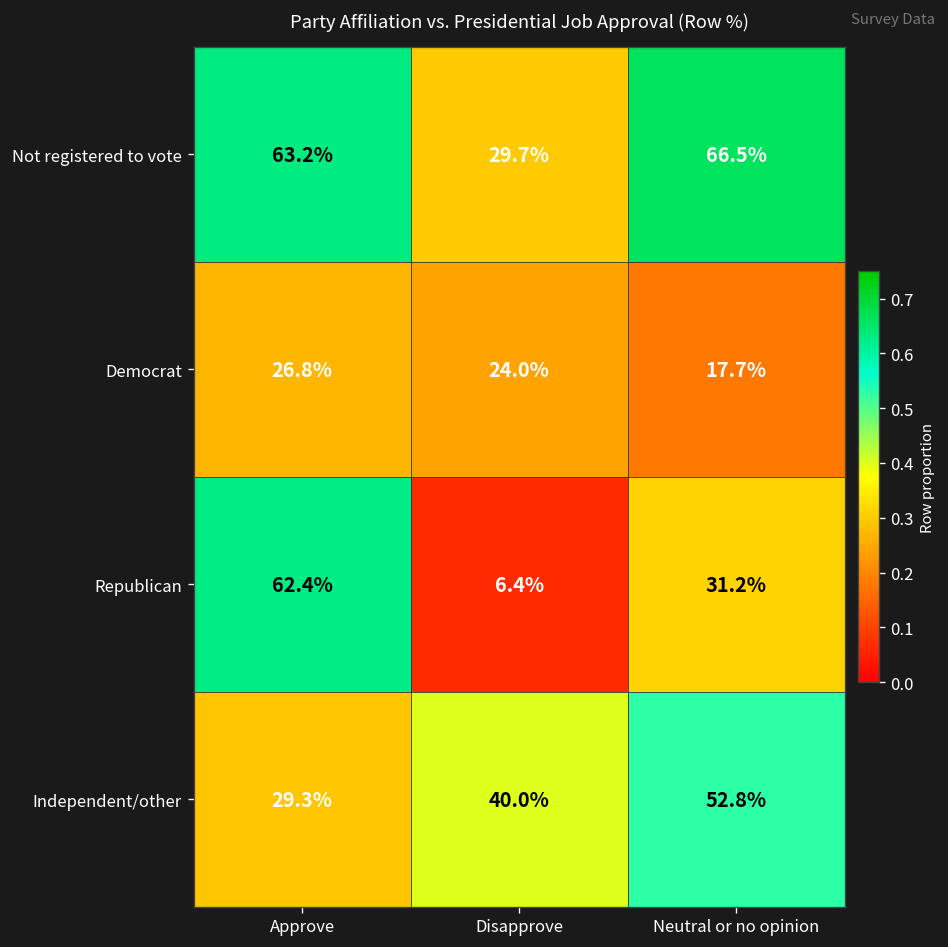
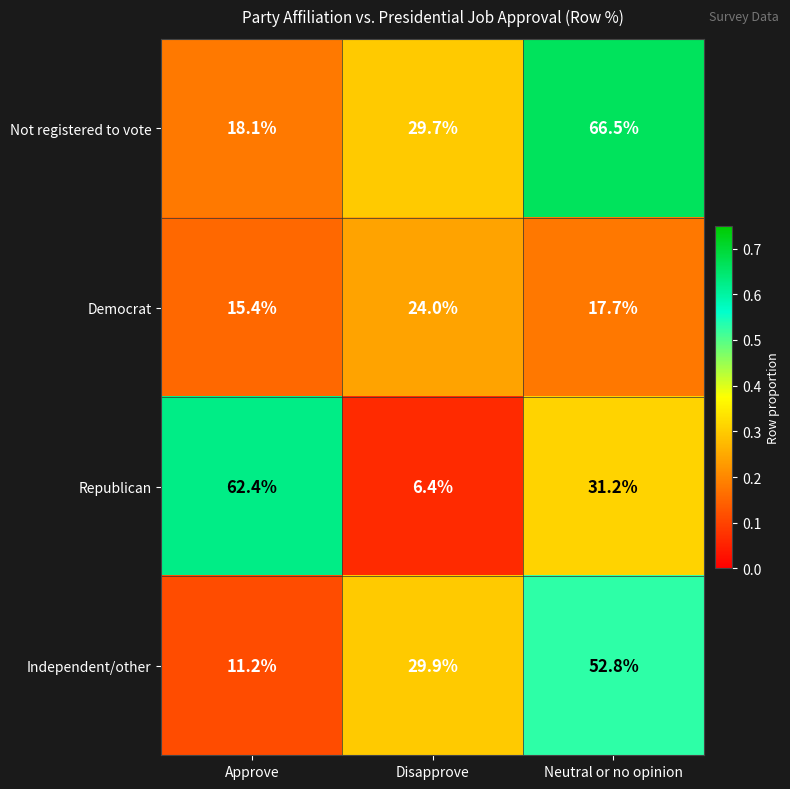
Not registered to vote, Approve: 63.2% -> 18.1%
Democrat, Approve: 26.8% -> 15.4%
Independent/other, Approve: 29.3% -> 11.2%
Independent/other, Disapprove: 40.0% -> 29.9%
